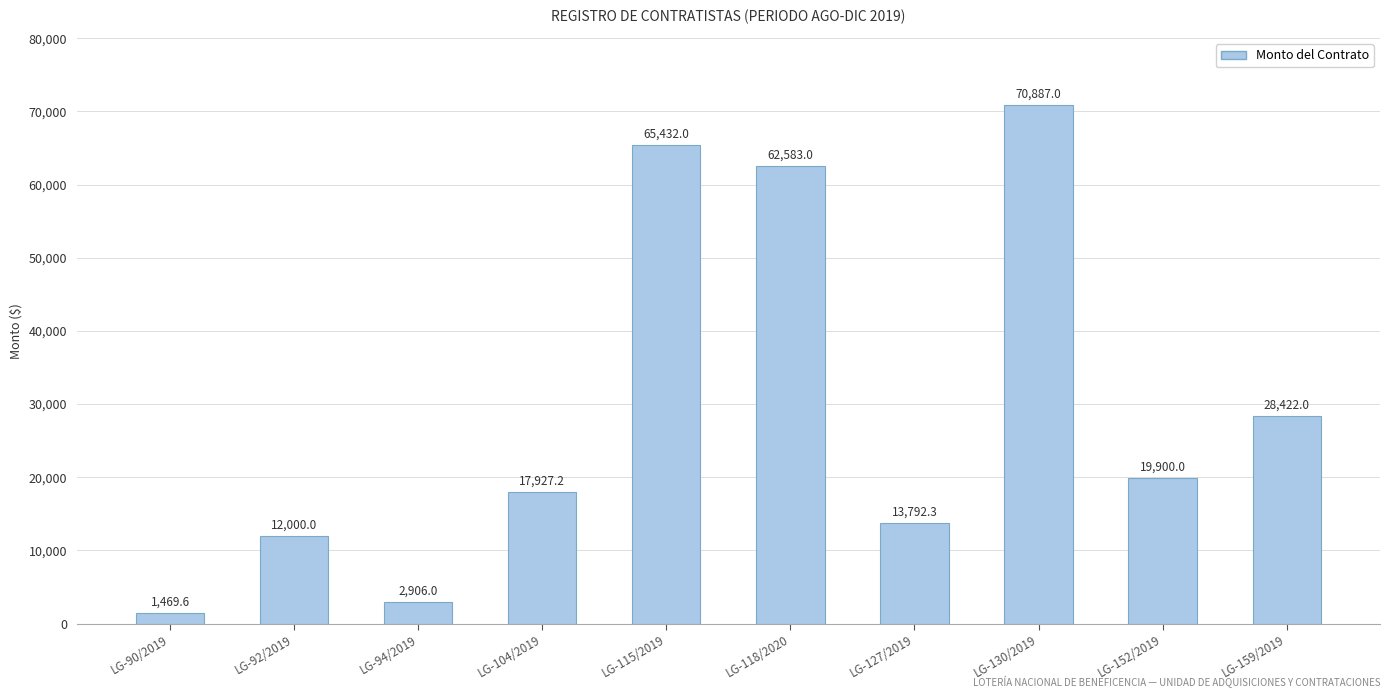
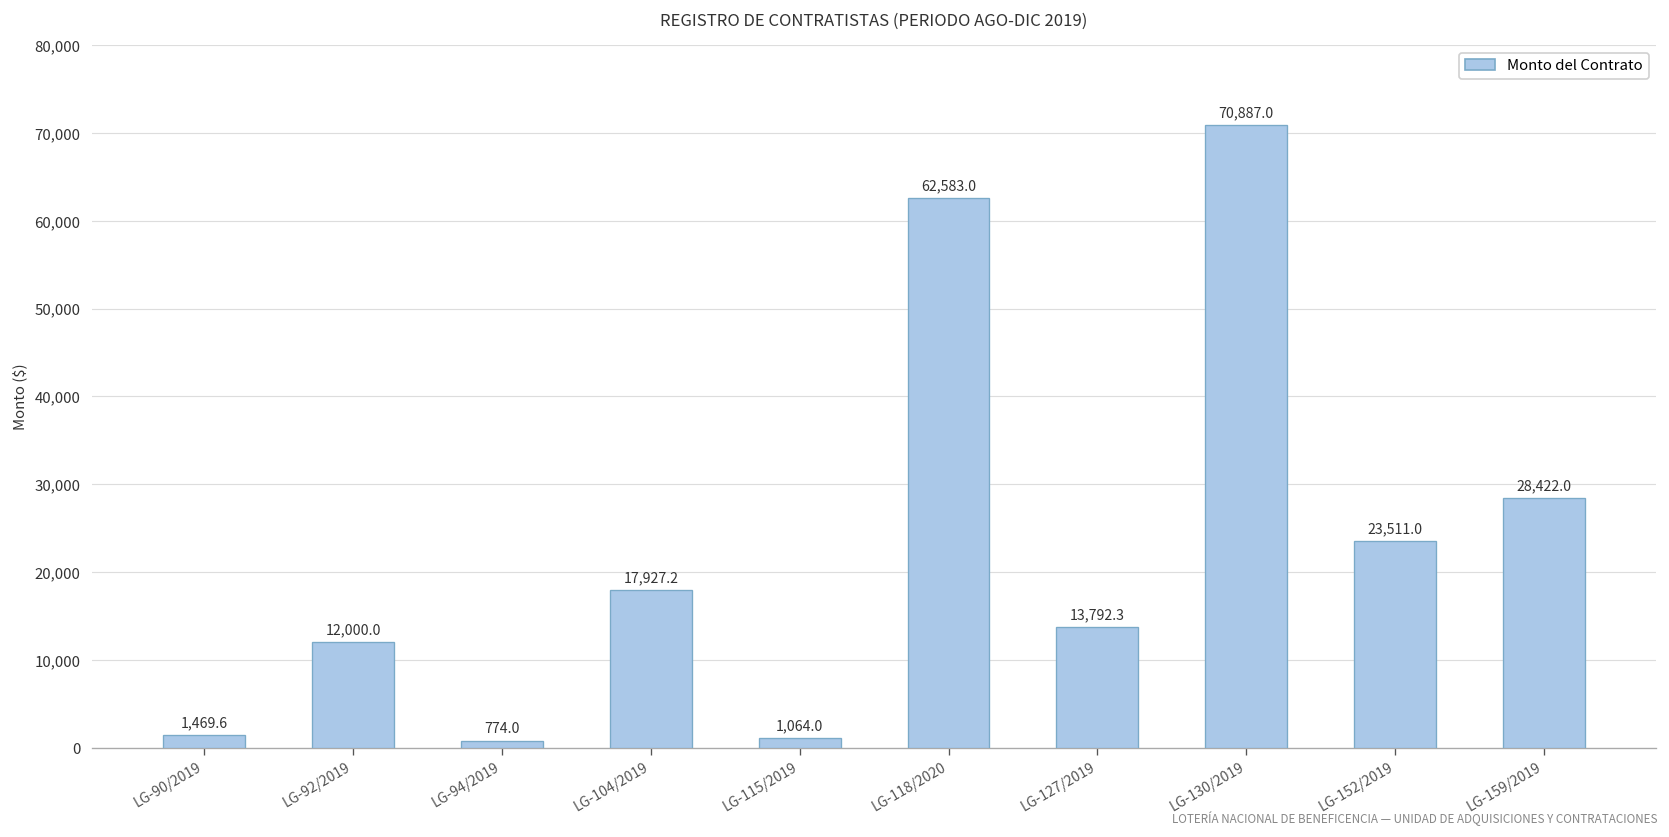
LG-94/2019: 2,906.0 -> 774.0
LG-115/2019: 65,432.0 -> 1,064.0
LG-152/2019: 19,900.0 -> 23,511.0
